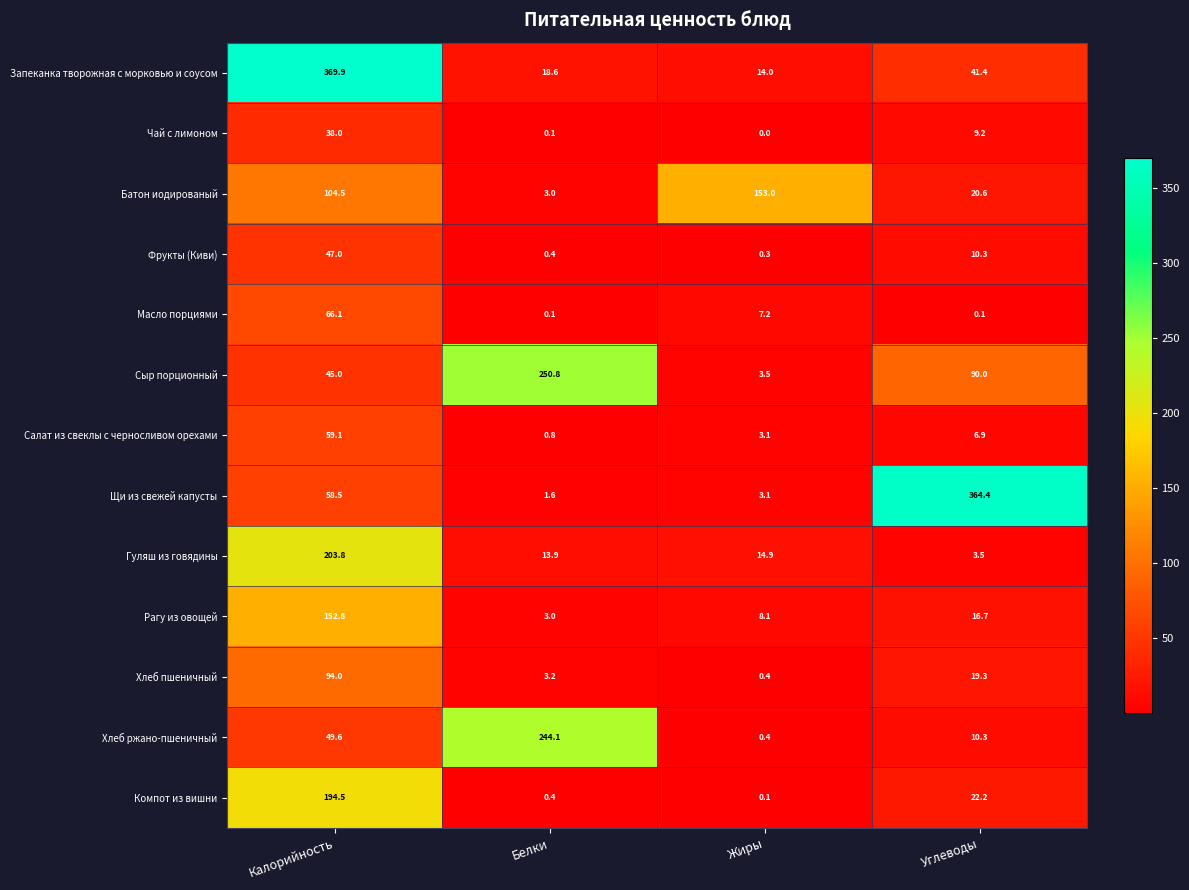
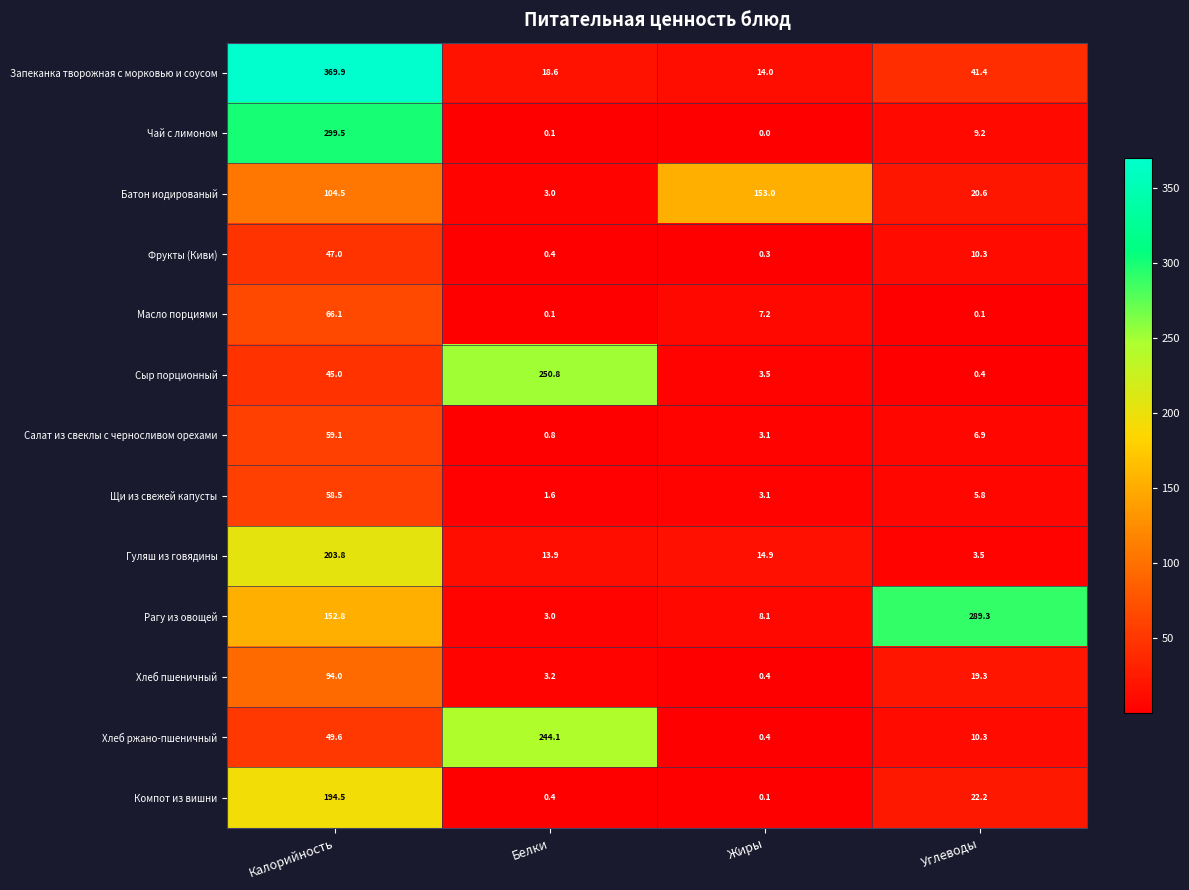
Чай с лимоном, Калорийность: 38.0 -> 299.5
Сыр порционный, Углеводы: 90.0 -> 0.4
Щи из свежей капусты, Углеводы: 364.4 -> 5.8
Рагу из овощей, Углеводы: 16.7 -> 289.3
